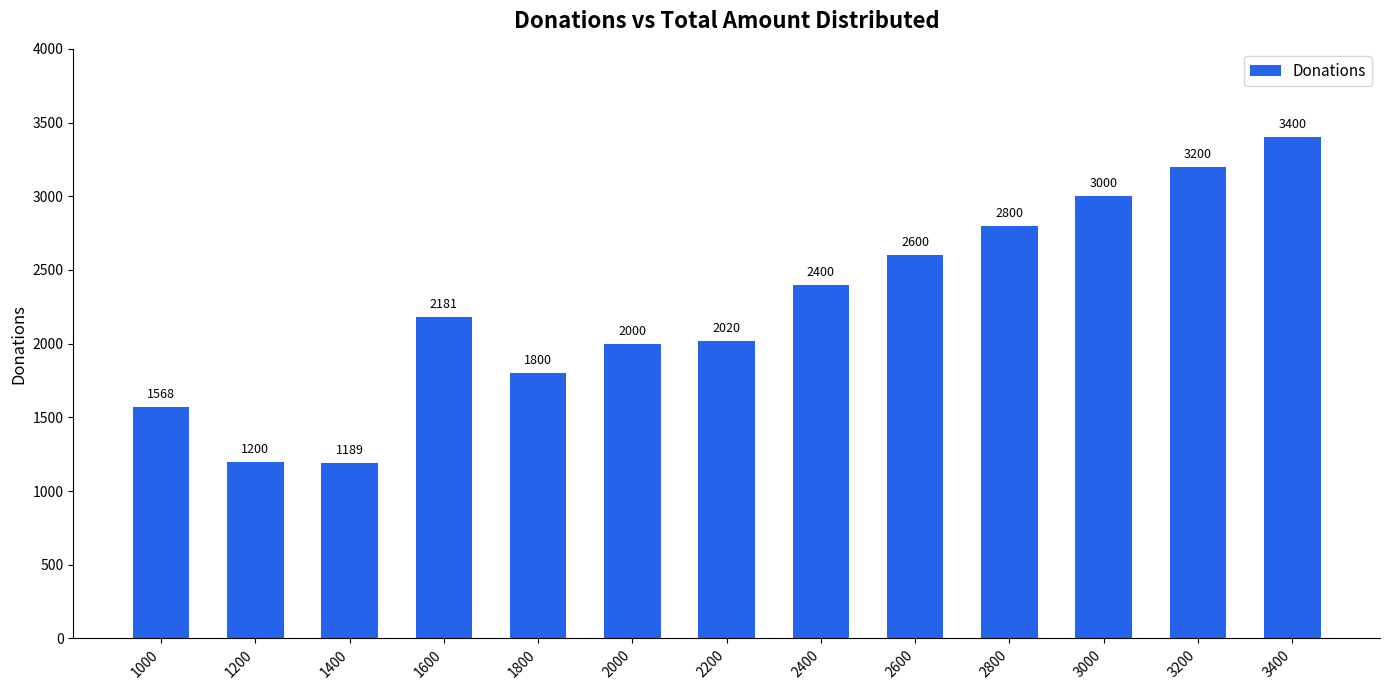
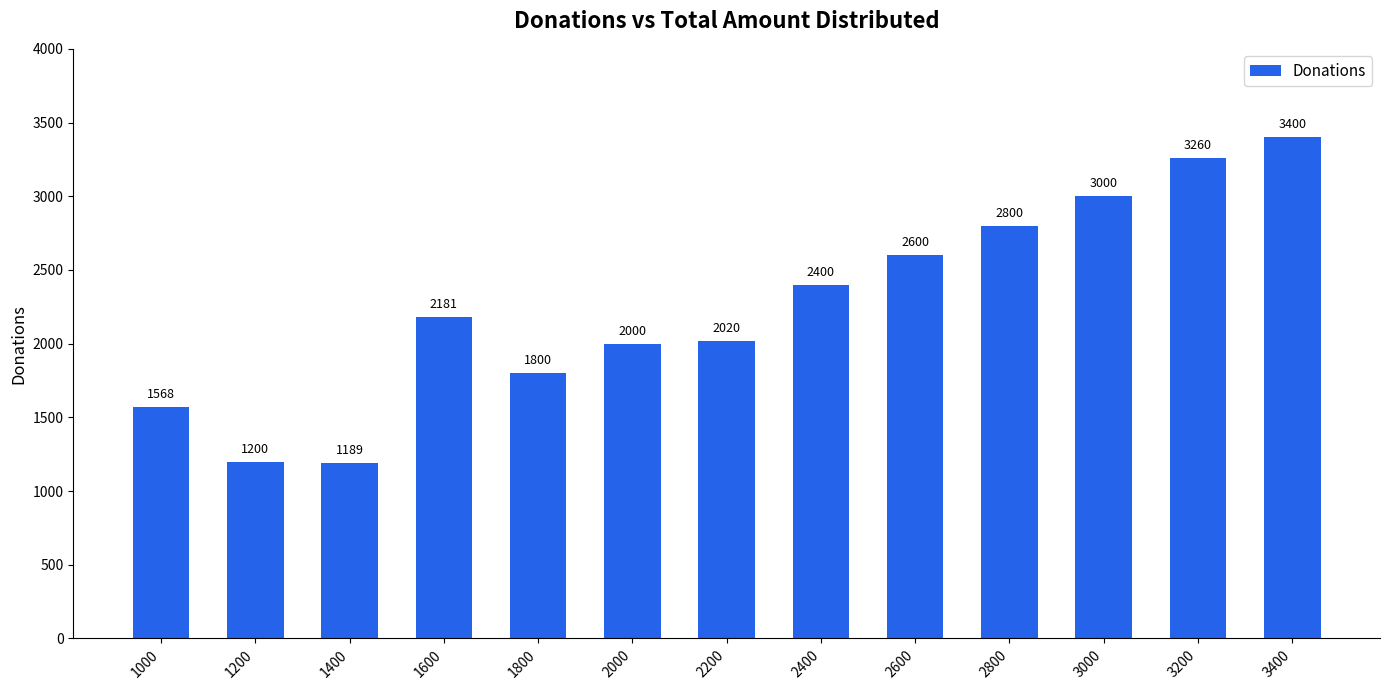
3200: 3200 -> 3260
